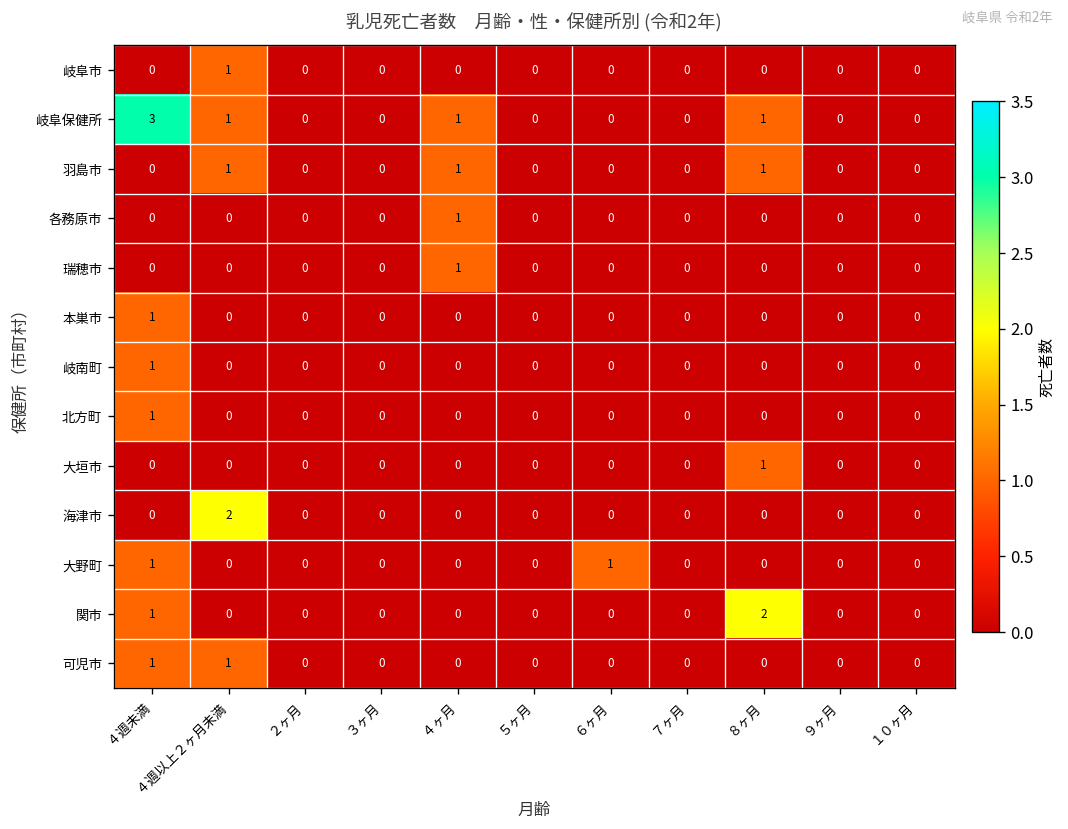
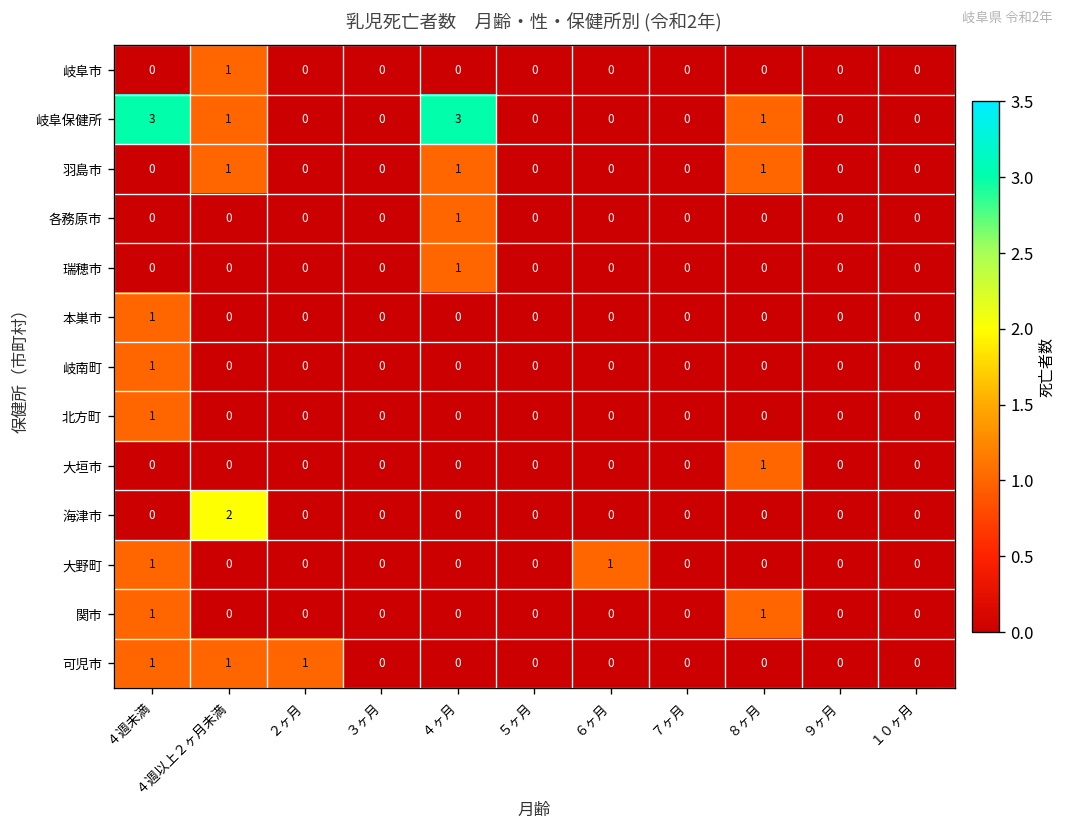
岐阜保健所, ４ヶ月: 1 -> 3
関市, ８ヶ月: 2 -> 1
可児市, ２ヶ月: 0 -> 1
